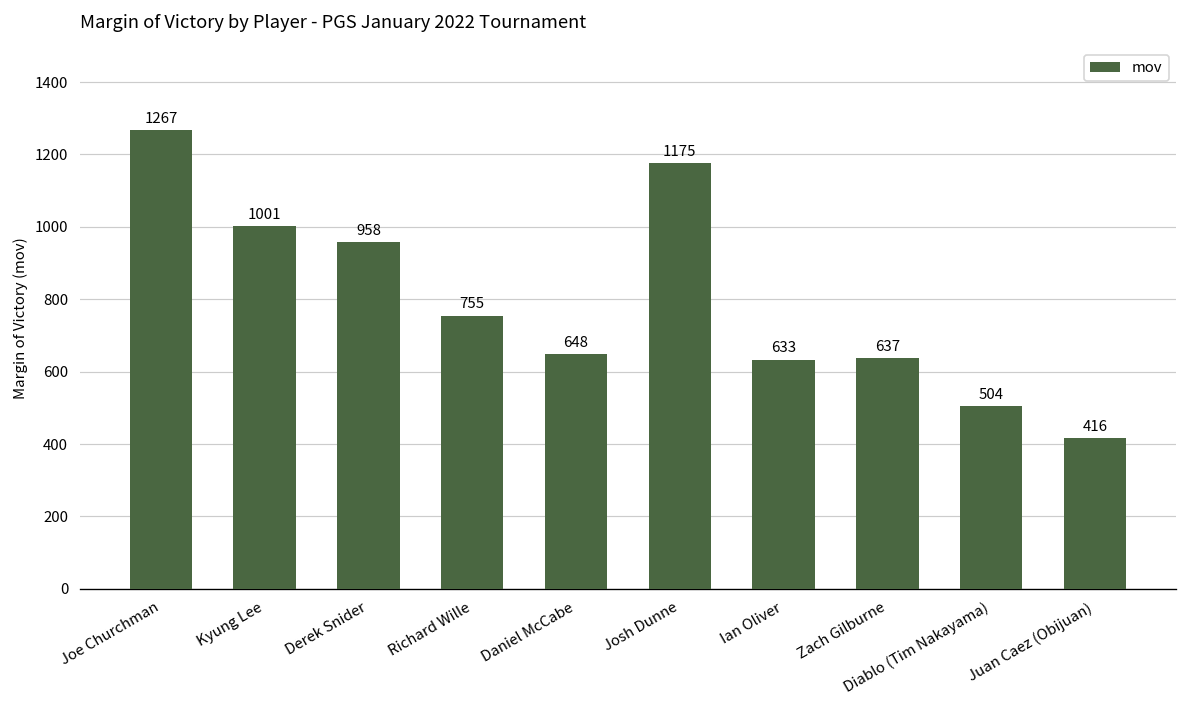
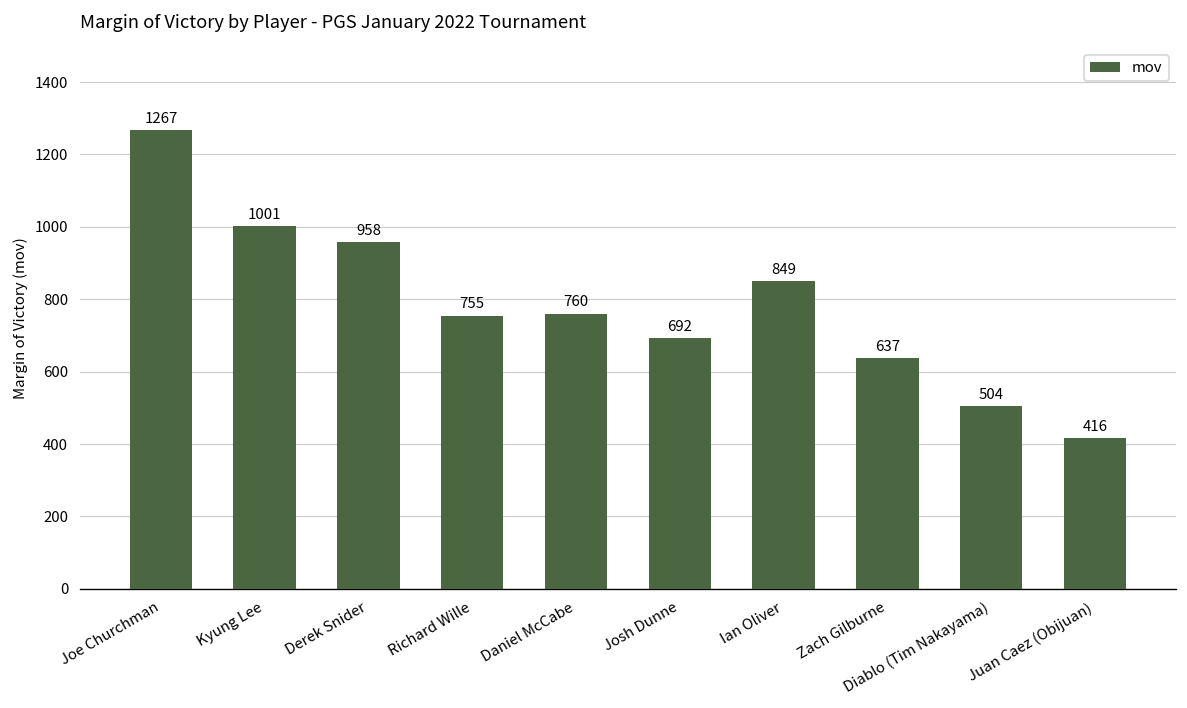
Daniel McCabe: 648 -> 760
Josh Dunne: 1175 -> 692
Ian Oliver: 633 -> 849
